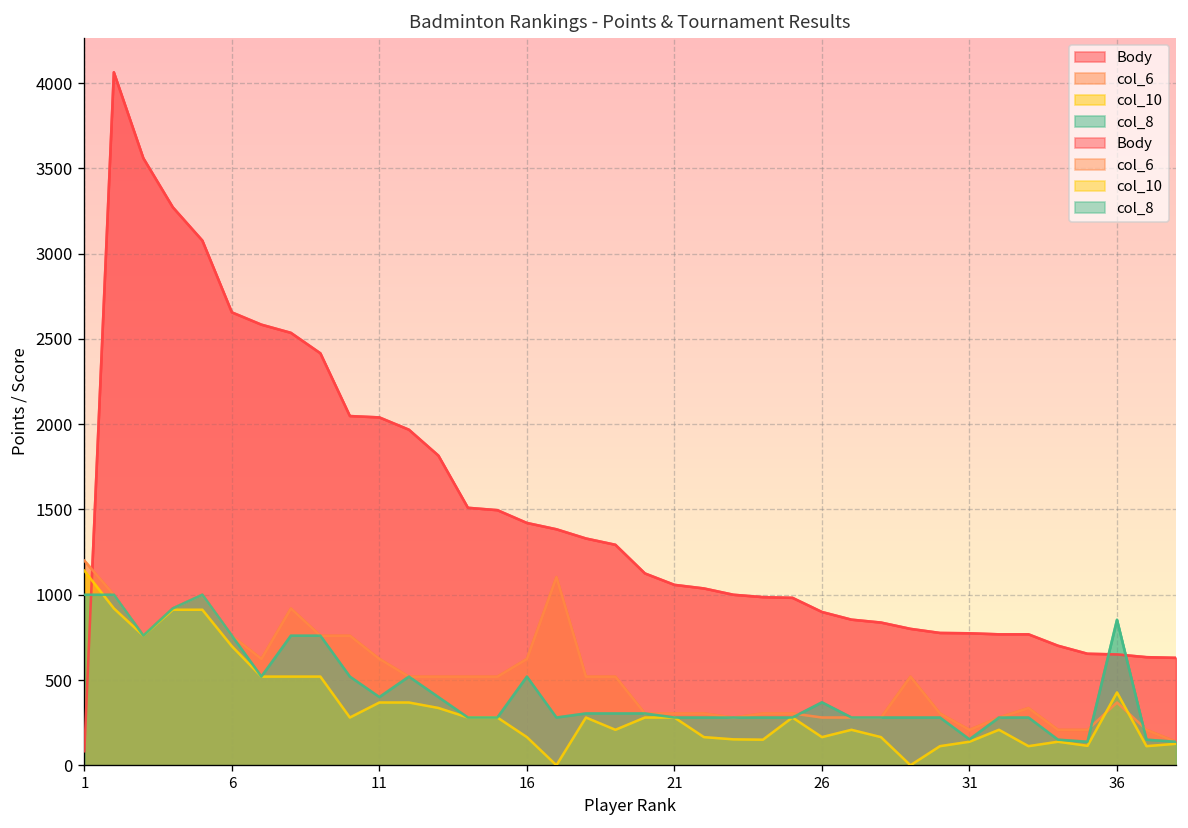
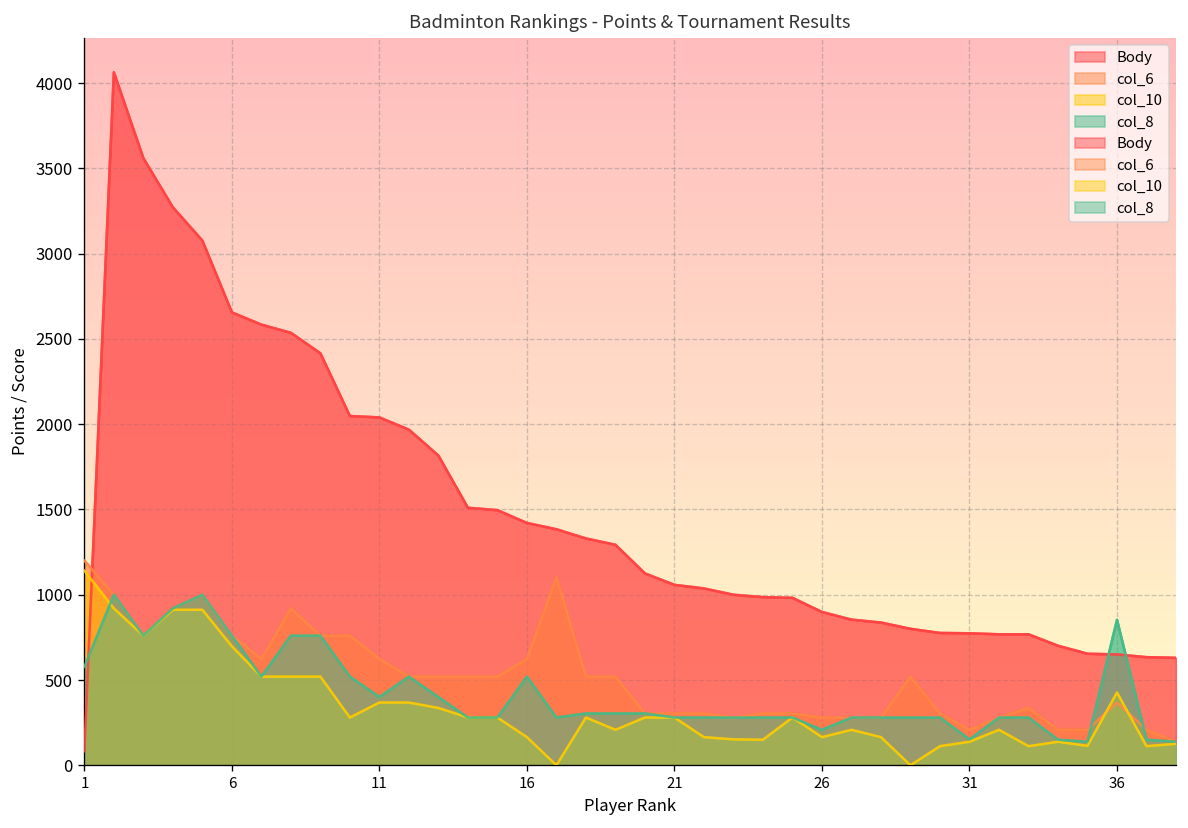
col_8, 1: 1000 -> 580
col_8, 26: 370 -> 210
